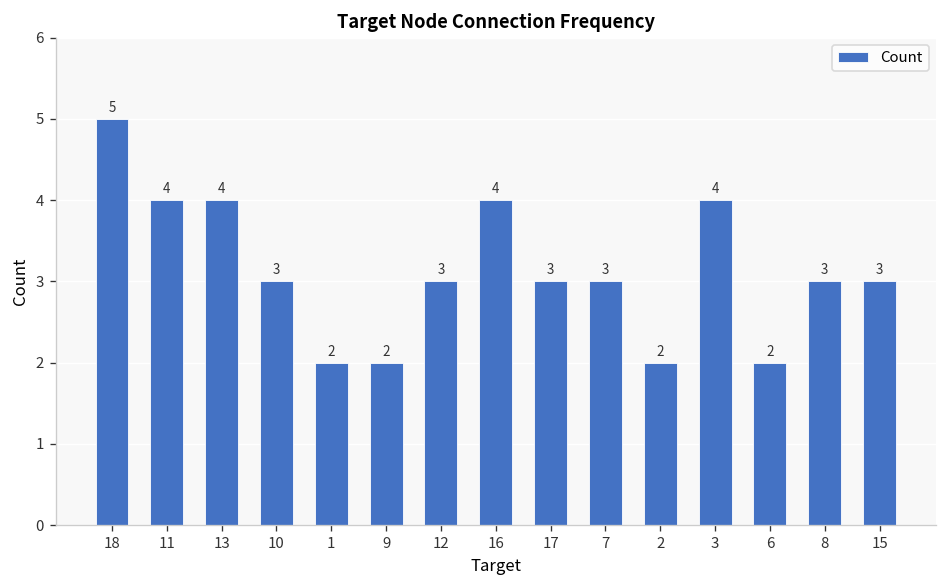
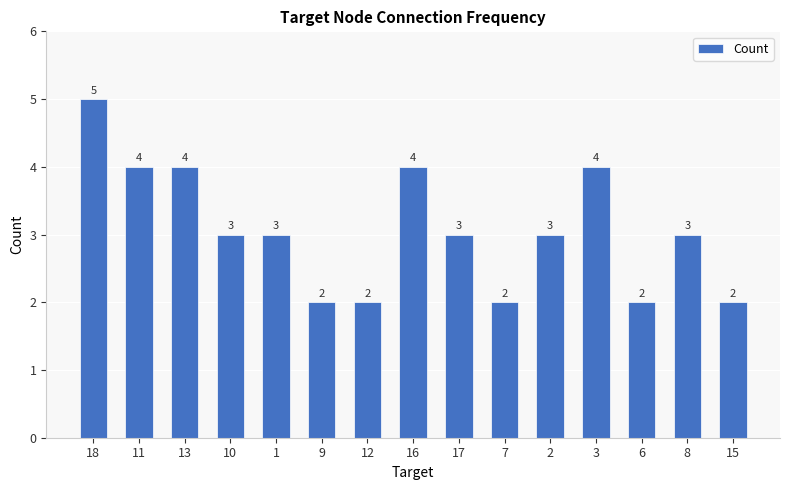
1: 2 -> 3
12: 3 -> 2
7: 3 -> 2
2: 2 -> 3
15: 3 -> 2
